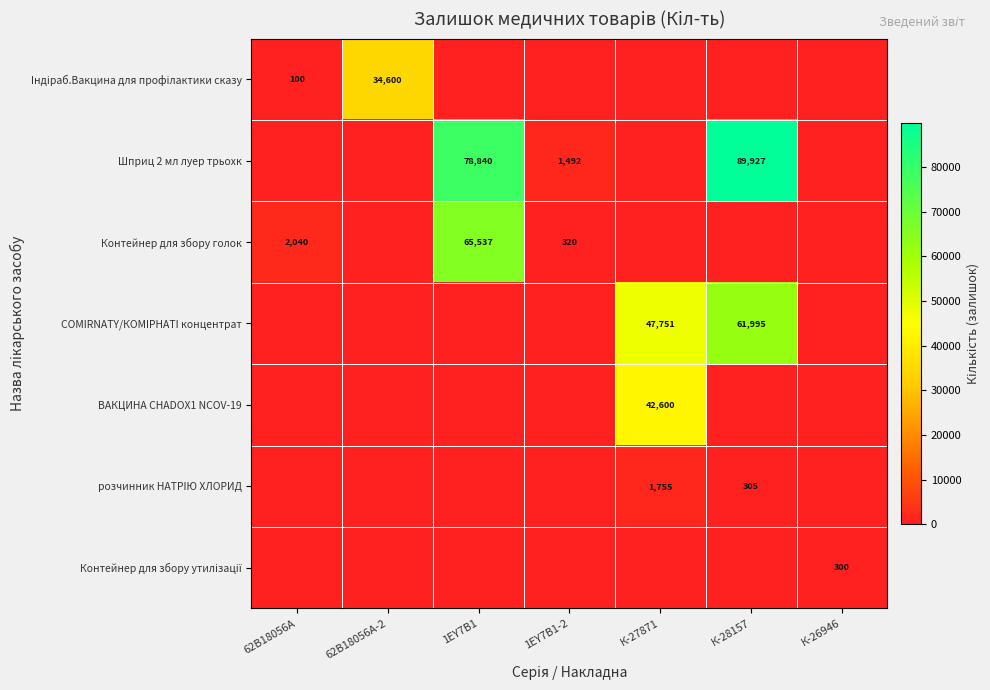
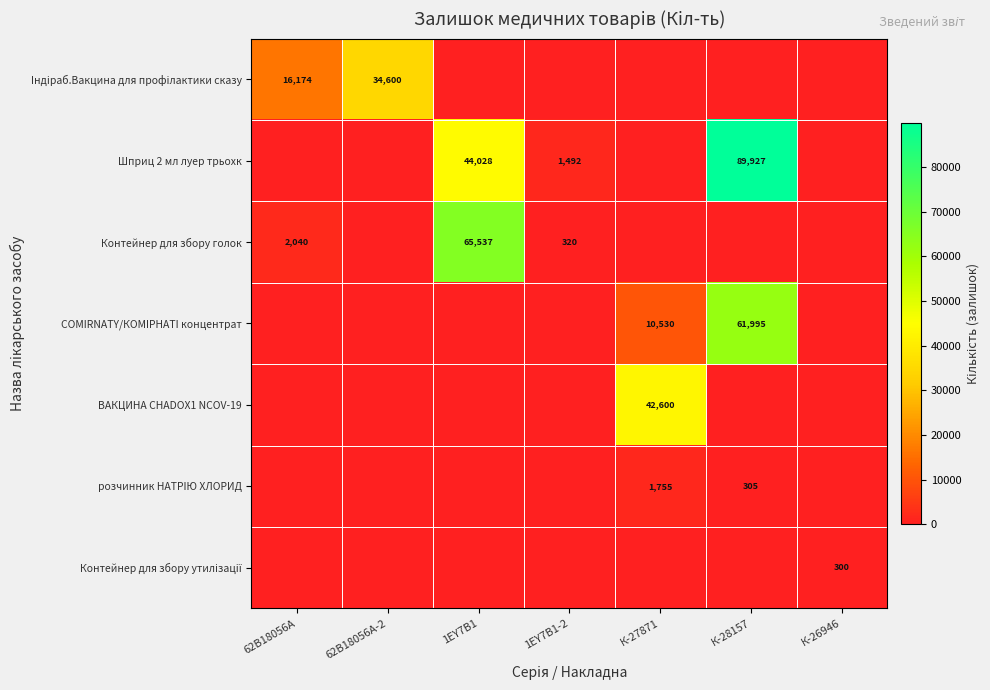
Індіраб.Вакцина для профілактики сказу, 62В18056А: 100 -> 16,174
Шприц 2 мл луер трьохк, 1ЕY7В1: 78,840 -> 44,028
COMIRNATY/КОМІРНАТІ концентрат, К-27871: 47,751 -> 10,530
